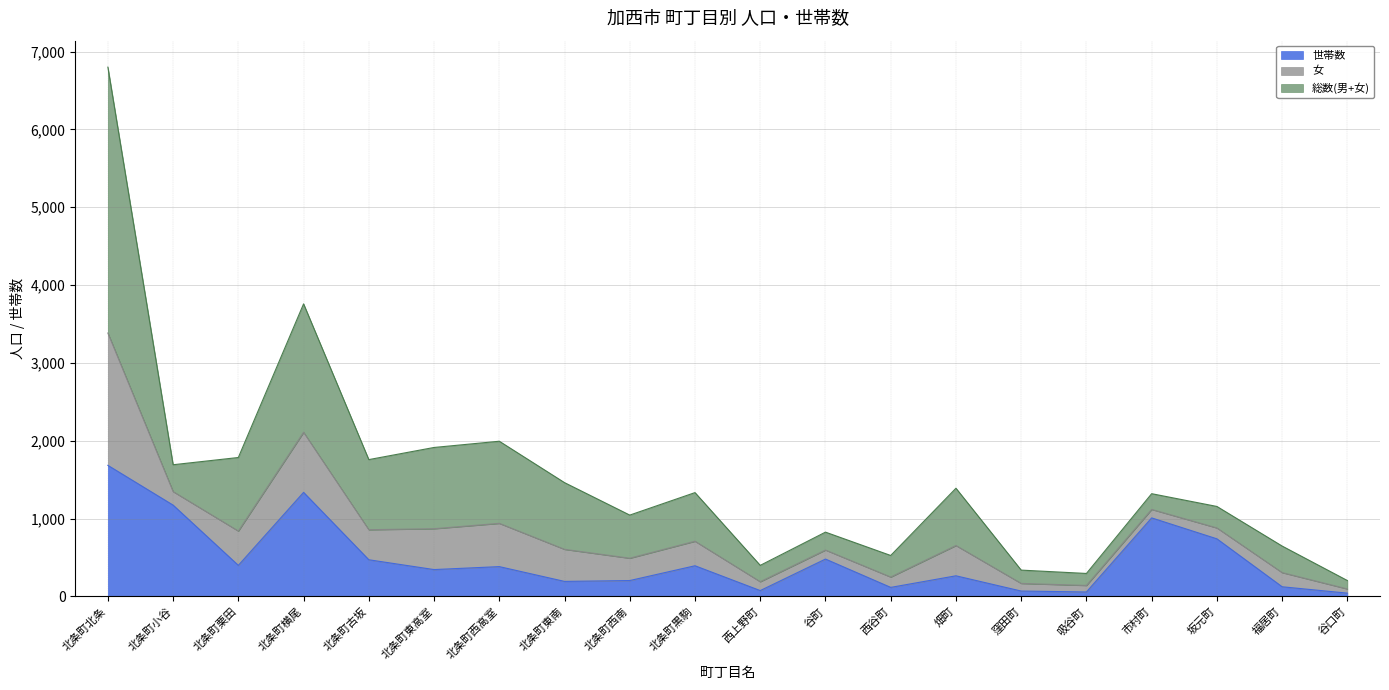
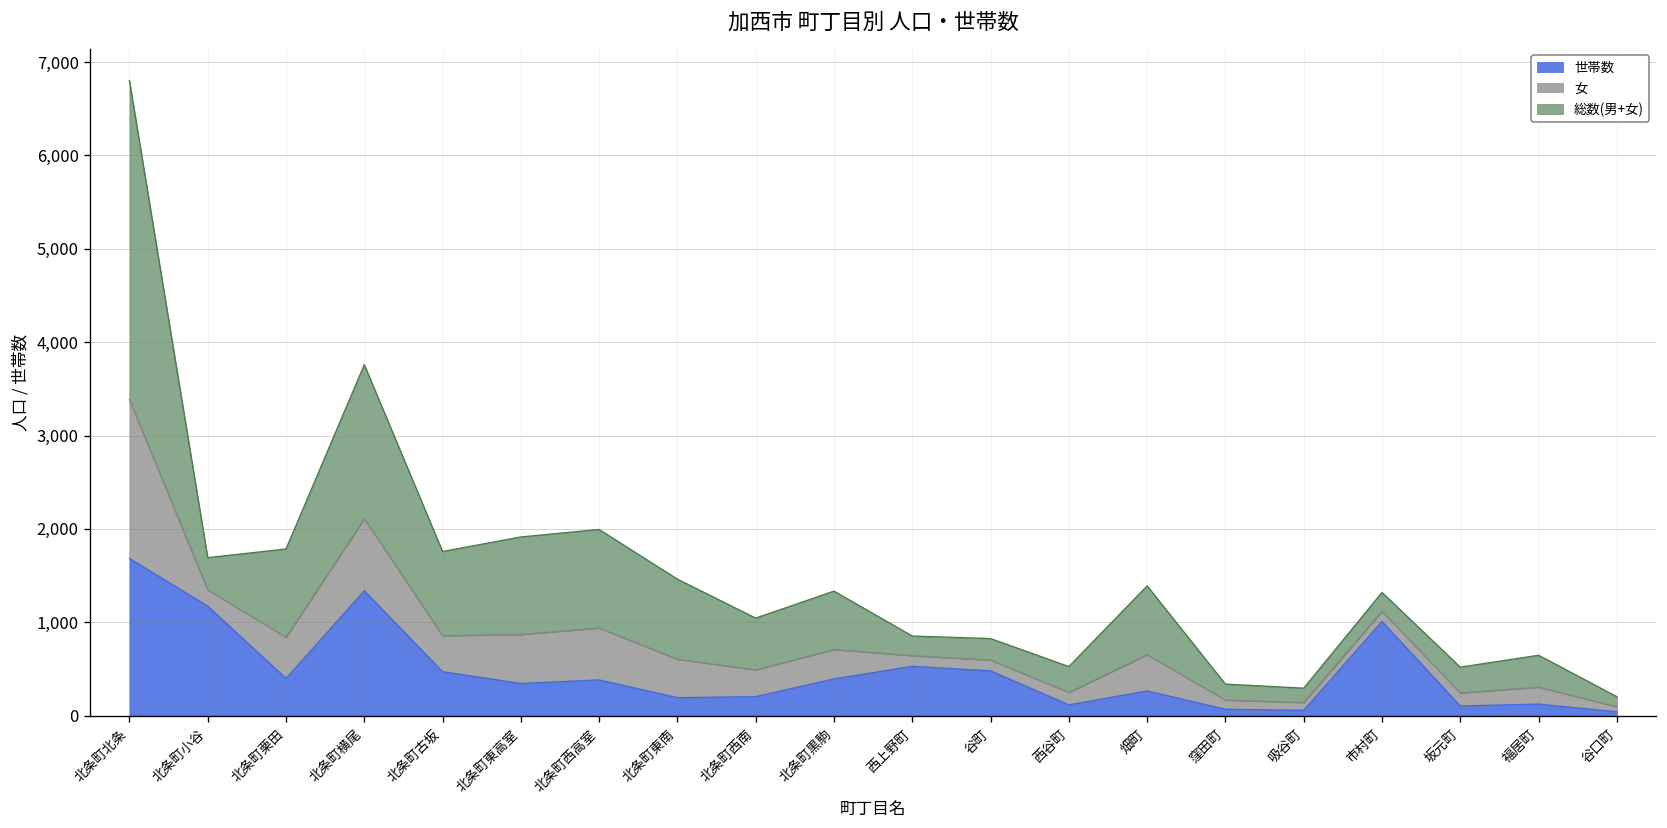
世帯数, 西上野町: 100 -> 500
世帯数, 坂元町: 700 -> 100
